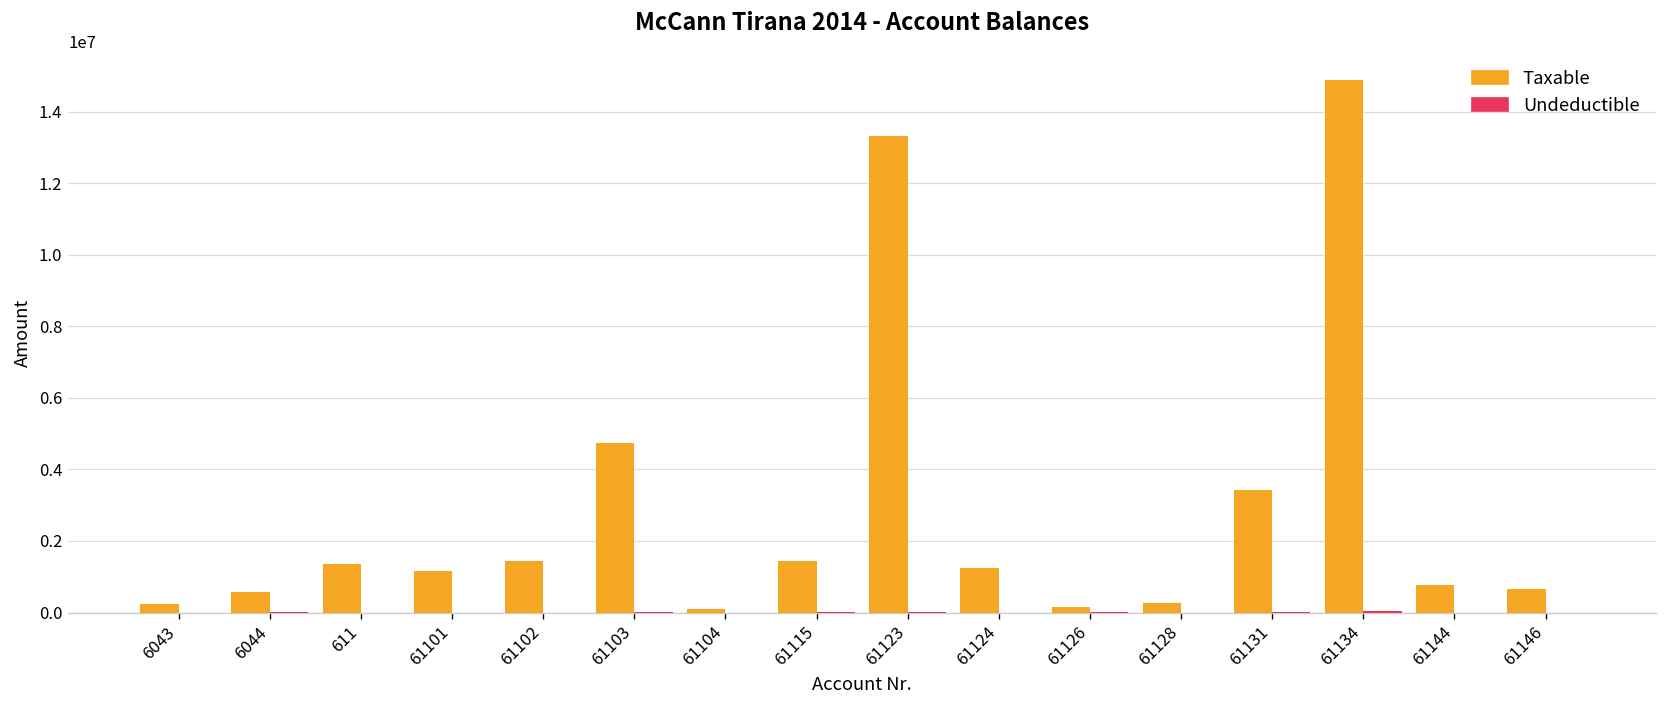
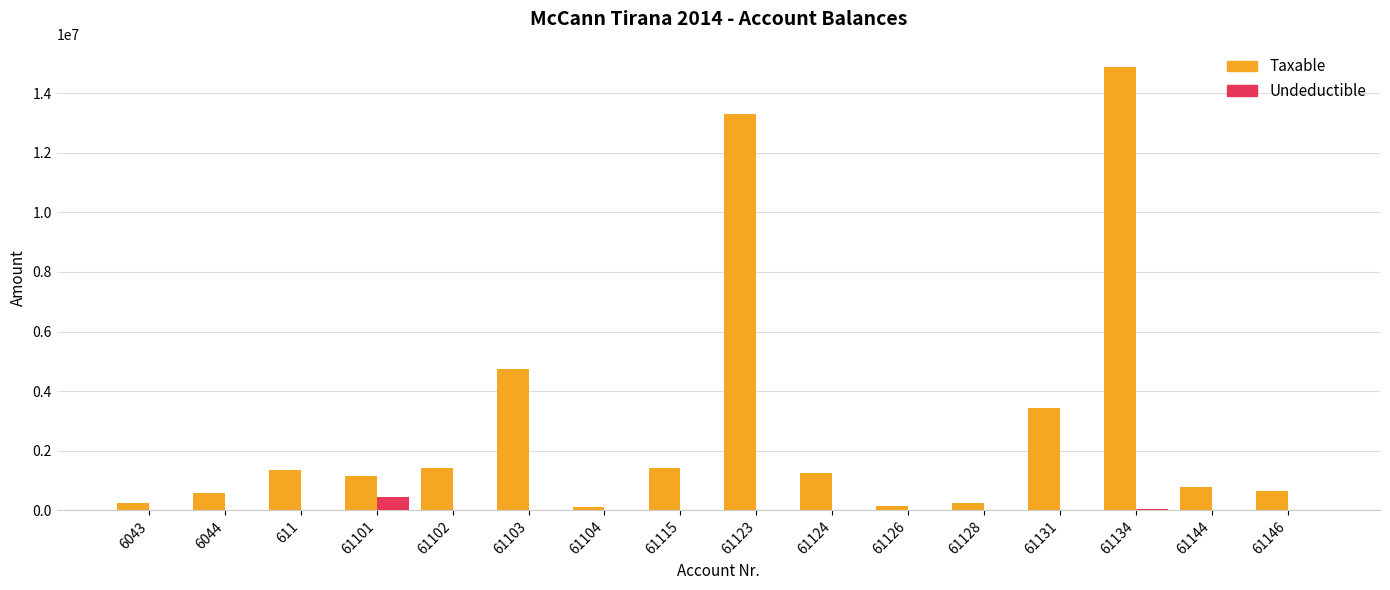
Undeductible, 61101: 0 -> 500000
